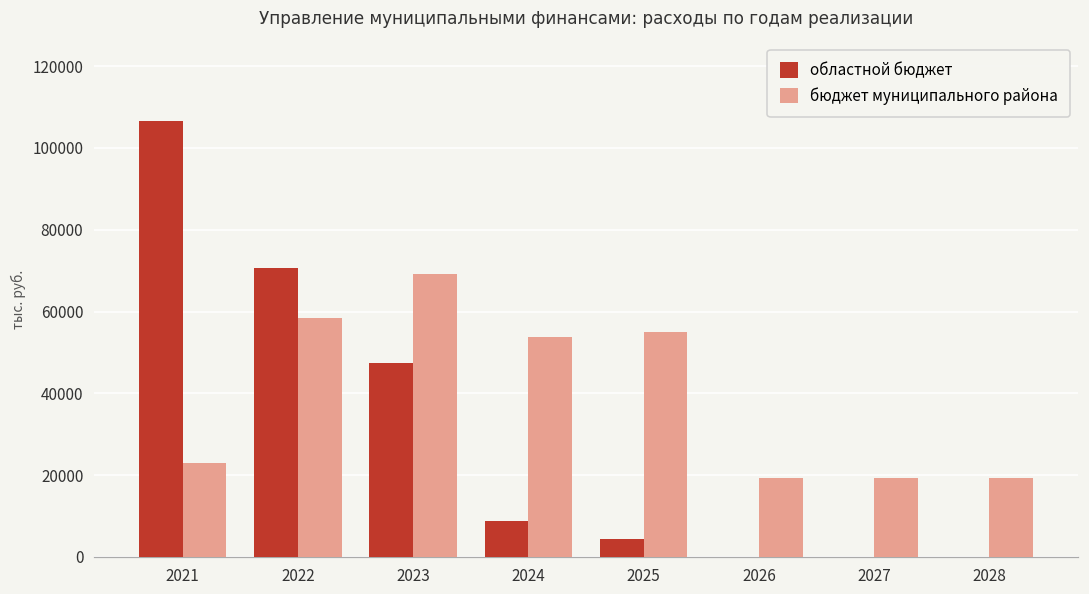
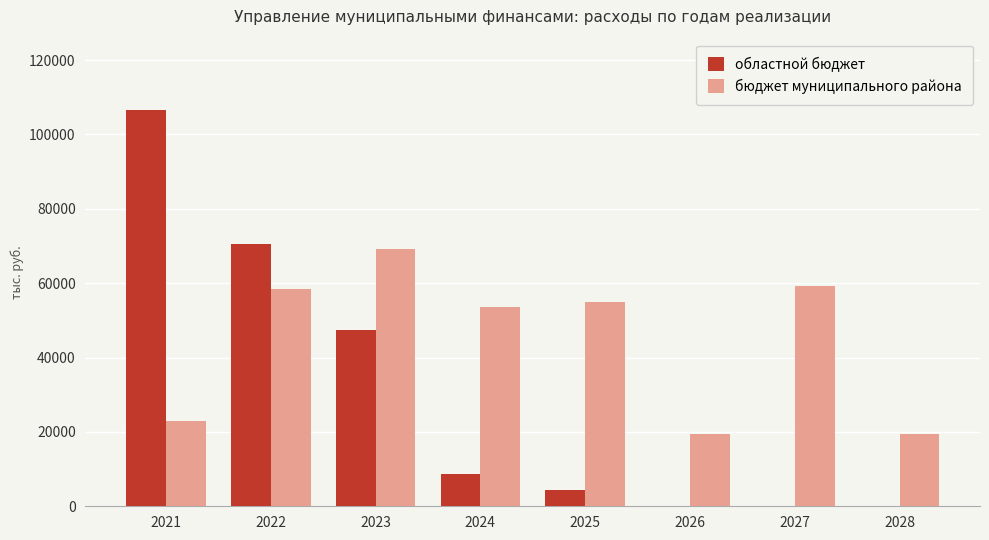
бюджет муниципального района, 2027: 19000 -> 59000
